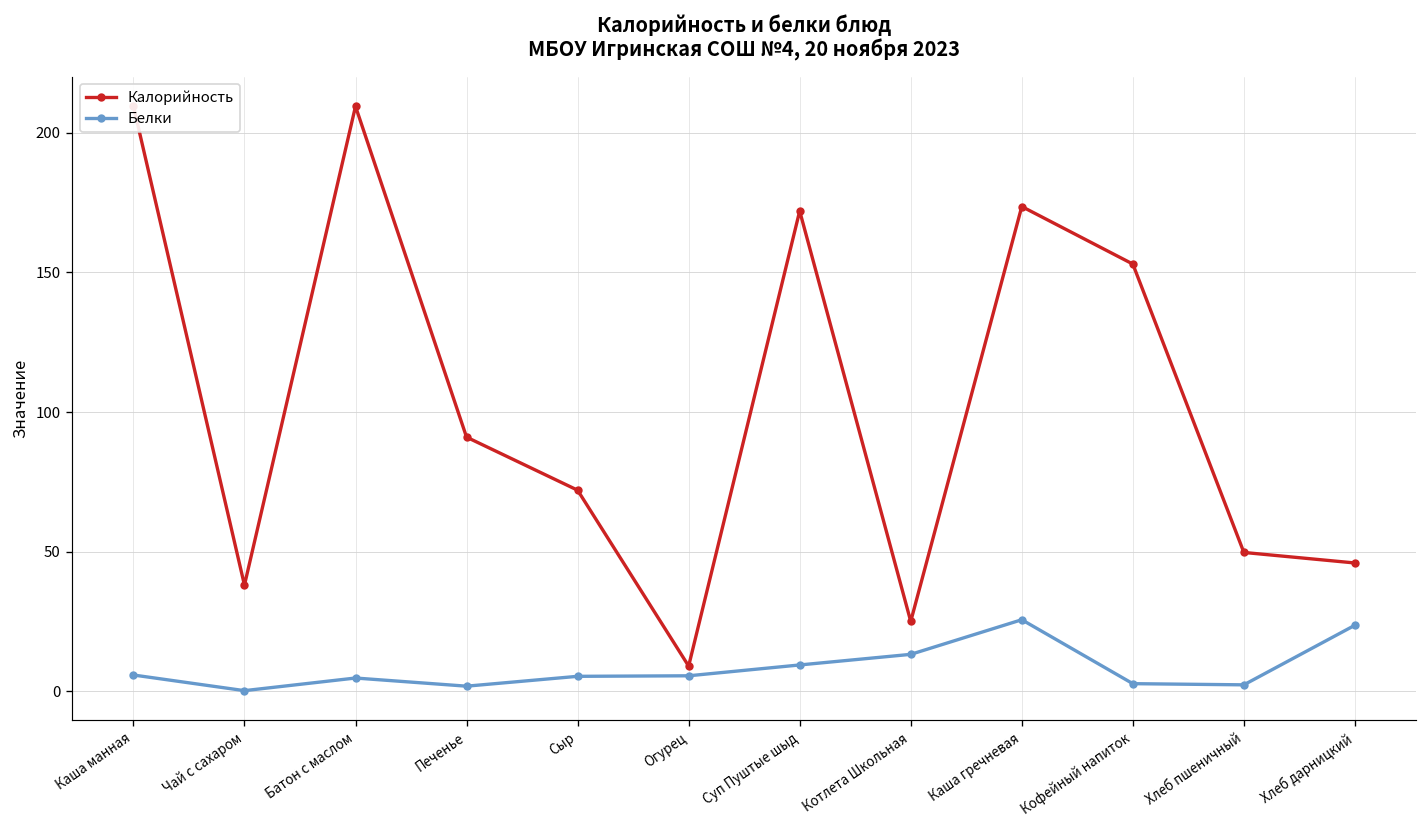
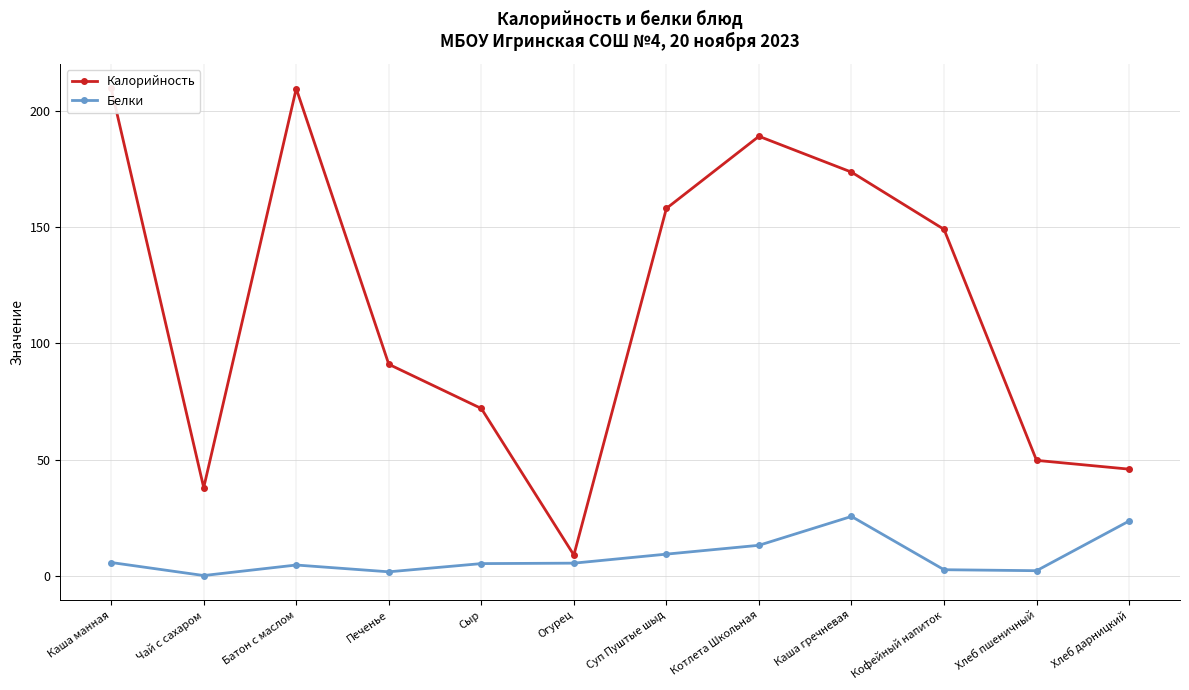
Калорийность, Суп Пуштые шыд: 172 -> 158
Калорийность, Котлета Школьная: 25 -> 189
Калорийность, Кофейный напиток: 153 -> 149
